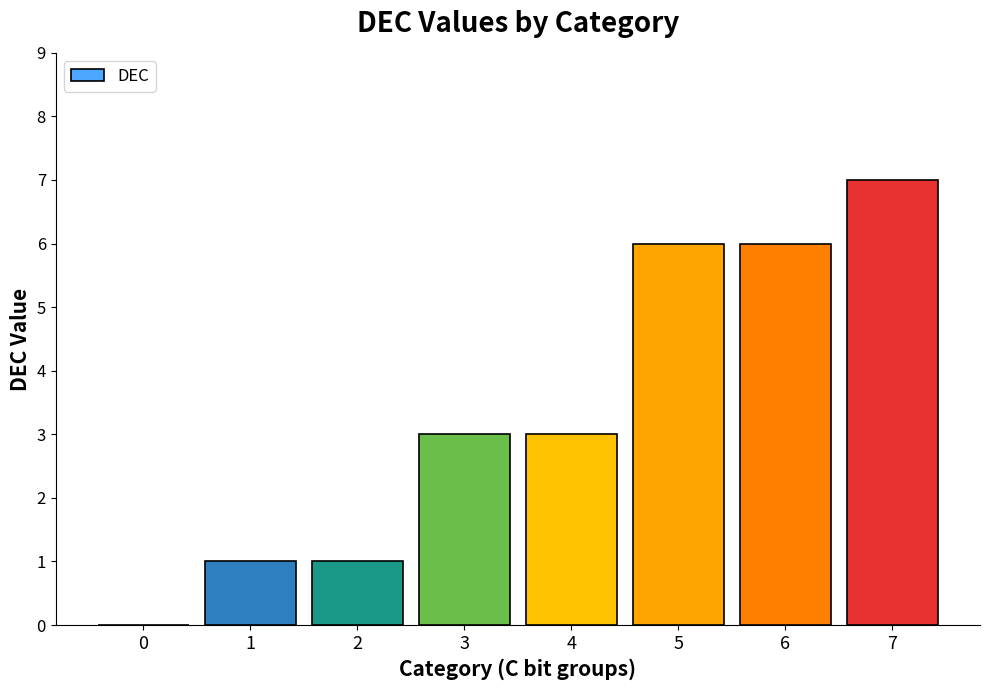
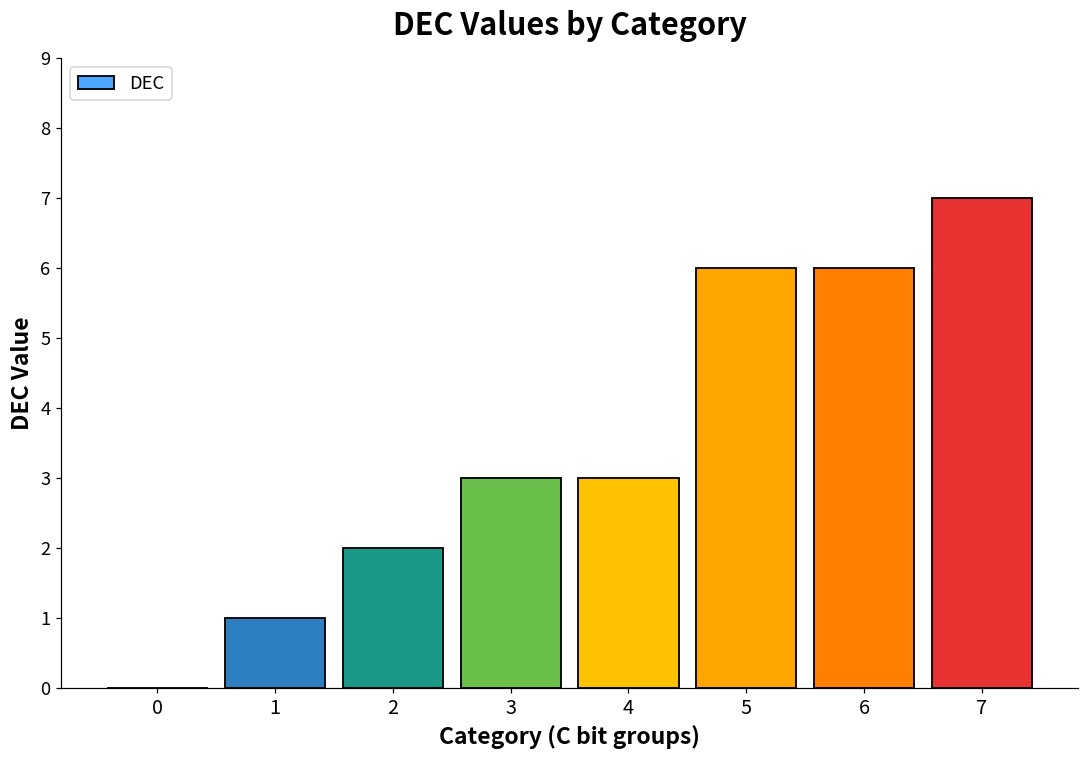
2: 1 -> 2
